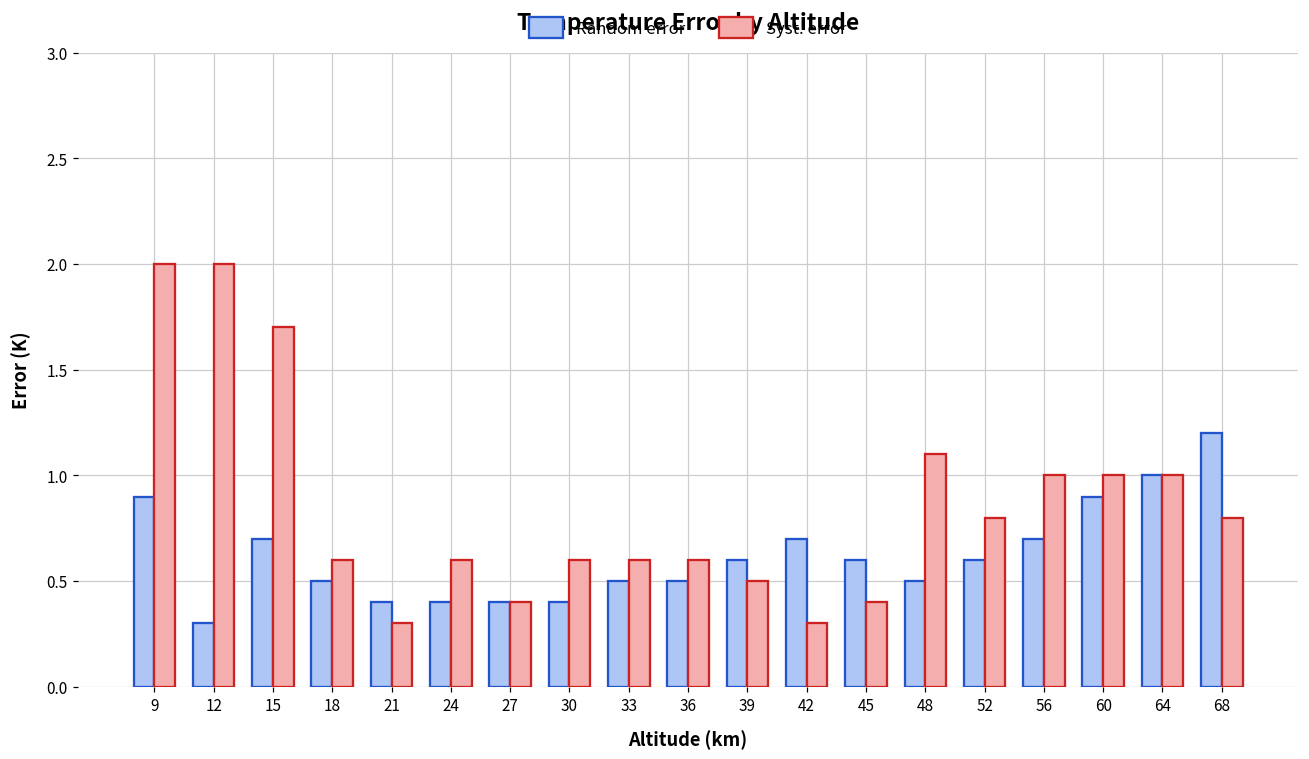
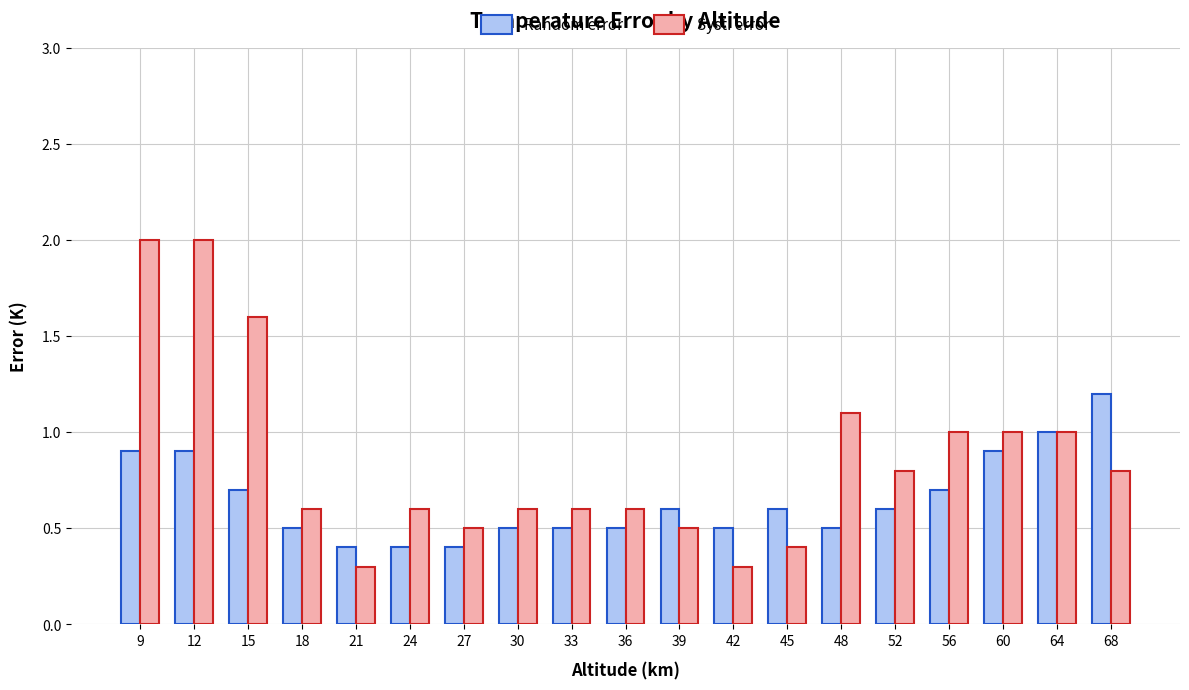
Random error, 12: 0.3 -> 0.9
Syst. error, 15: 1.7 -> 1.6
Syst. error, 27: 0.4 -> 0.5
Random error, 30: 0.4 -> 0.5
Random error, 42: 0.7 -> 0.5
